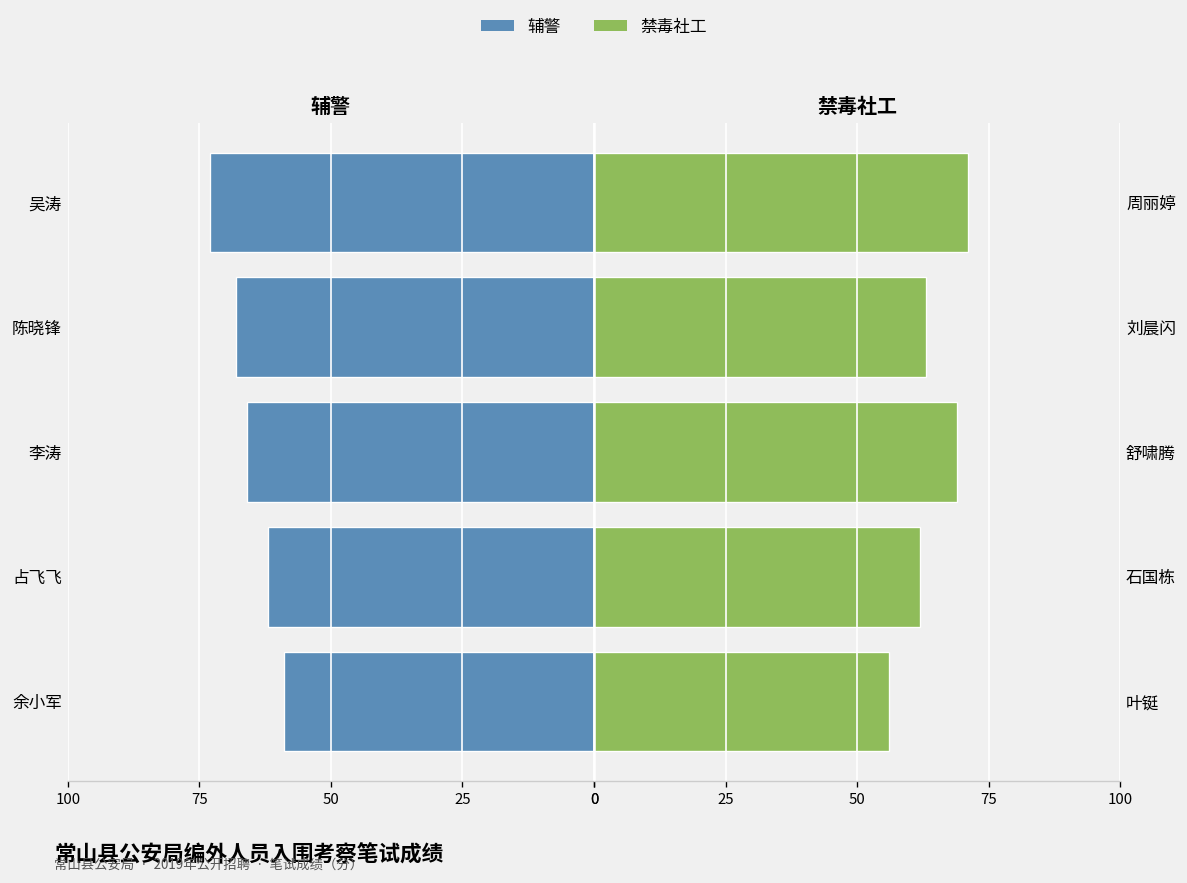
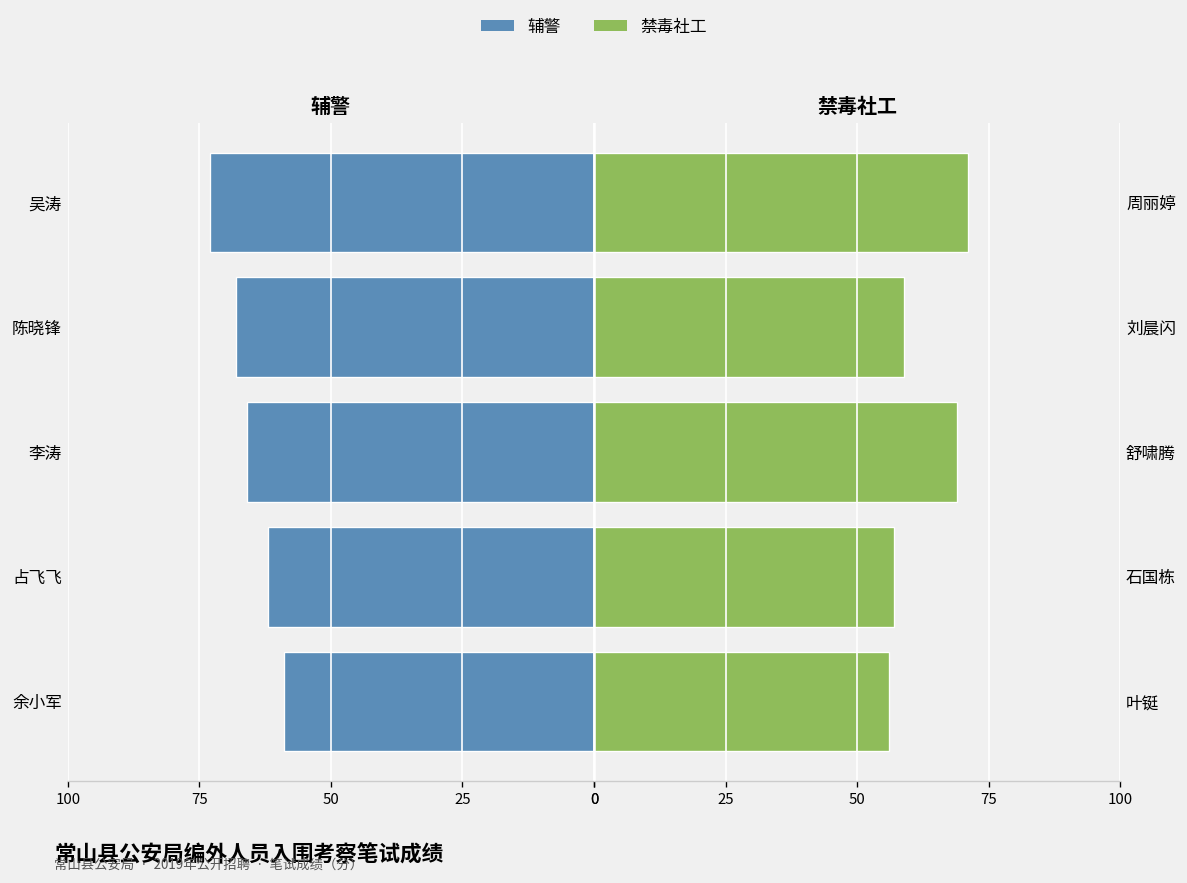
禁毒社工, 刘晨闪: 63 -> 59
禁毒社工, 石国栋: 62 -> 57
